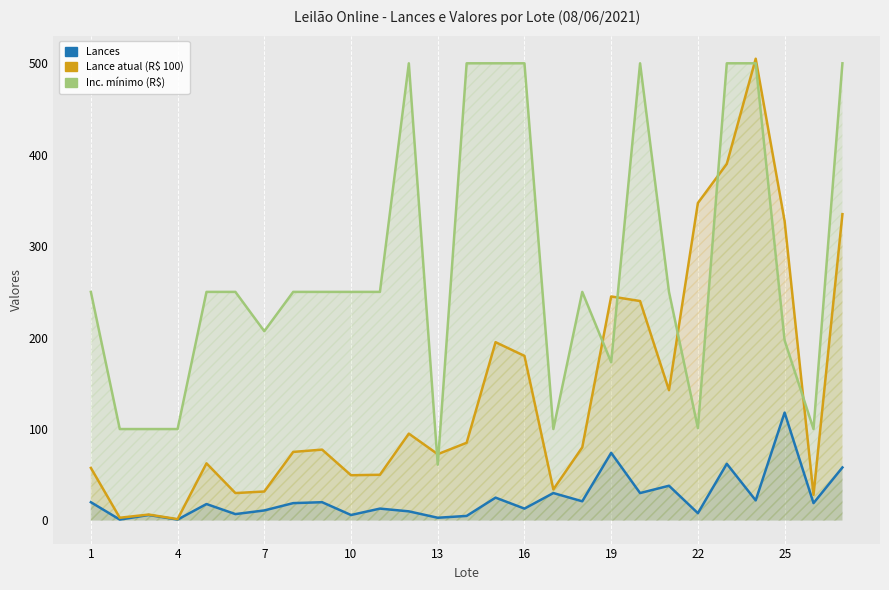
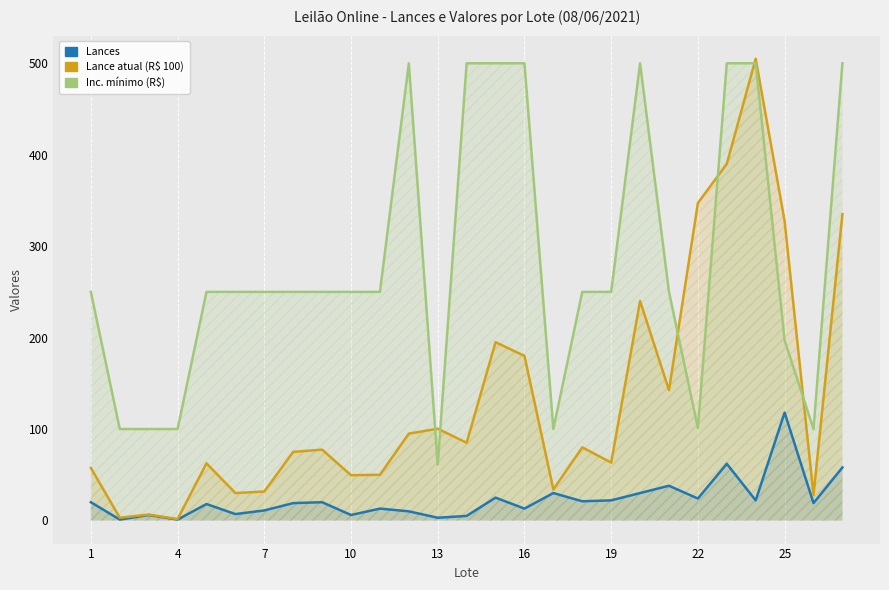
Inc. mínimo (R$), 7: 210 -> 250
Lance atual (R$ 100), 13: 70 -> 100
Lances, 19: 70 -> 20
Lance atual (R$ 100), 19: 250 -> 60
Inc. mínimo (R$), 19: 170 -> 250
Lances, 22: 10 -> 20
